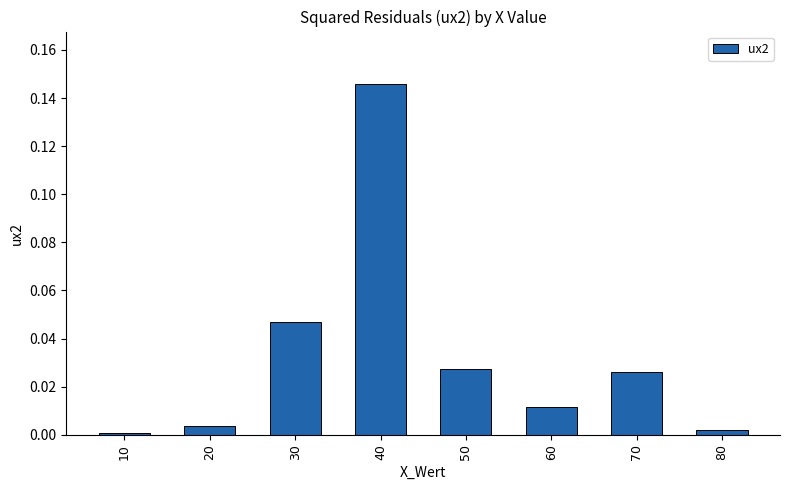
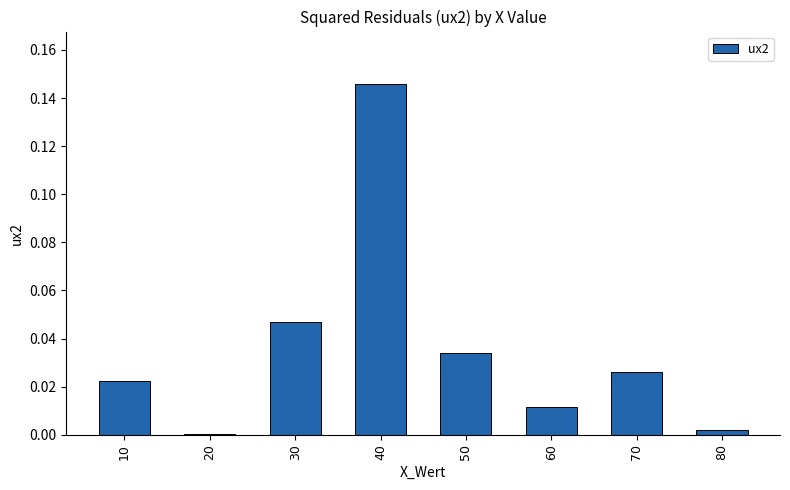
10: 0.001 -> 0.022
20: 0.004 -> 0.000
50: 0.027 -> 0.034
